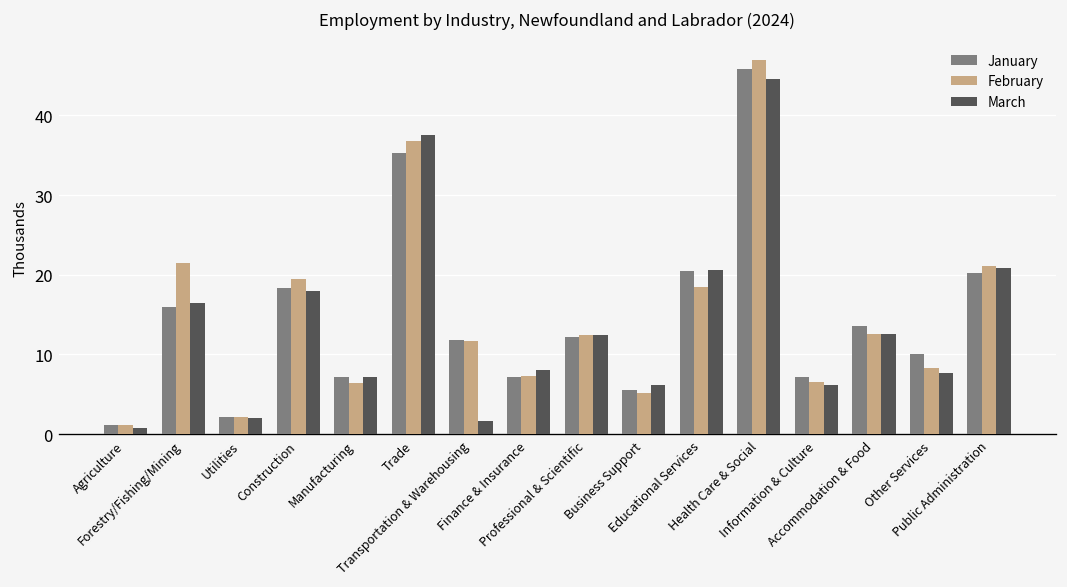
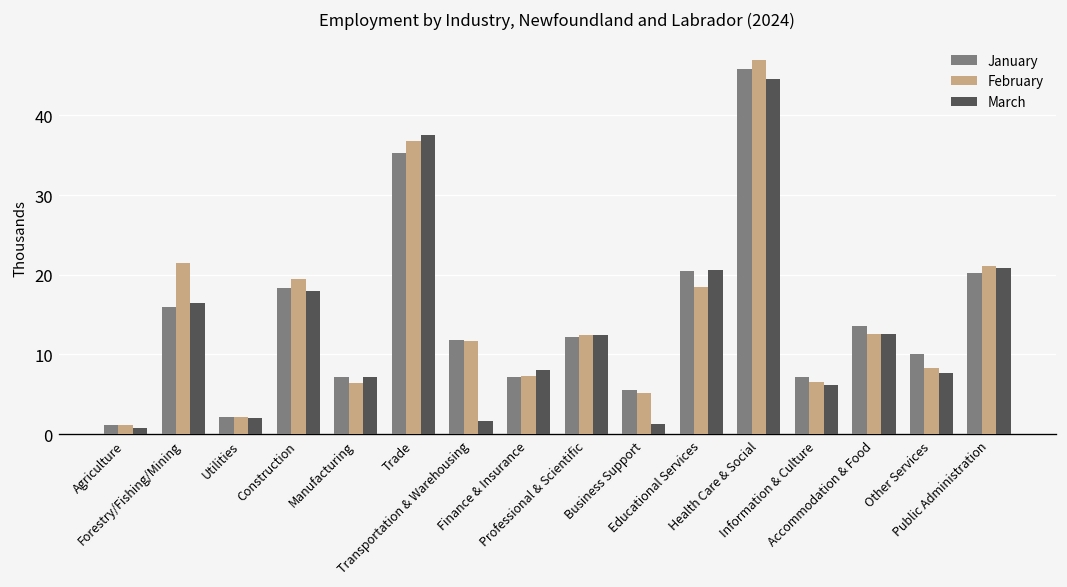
March, Business Support: 6 -> 1
